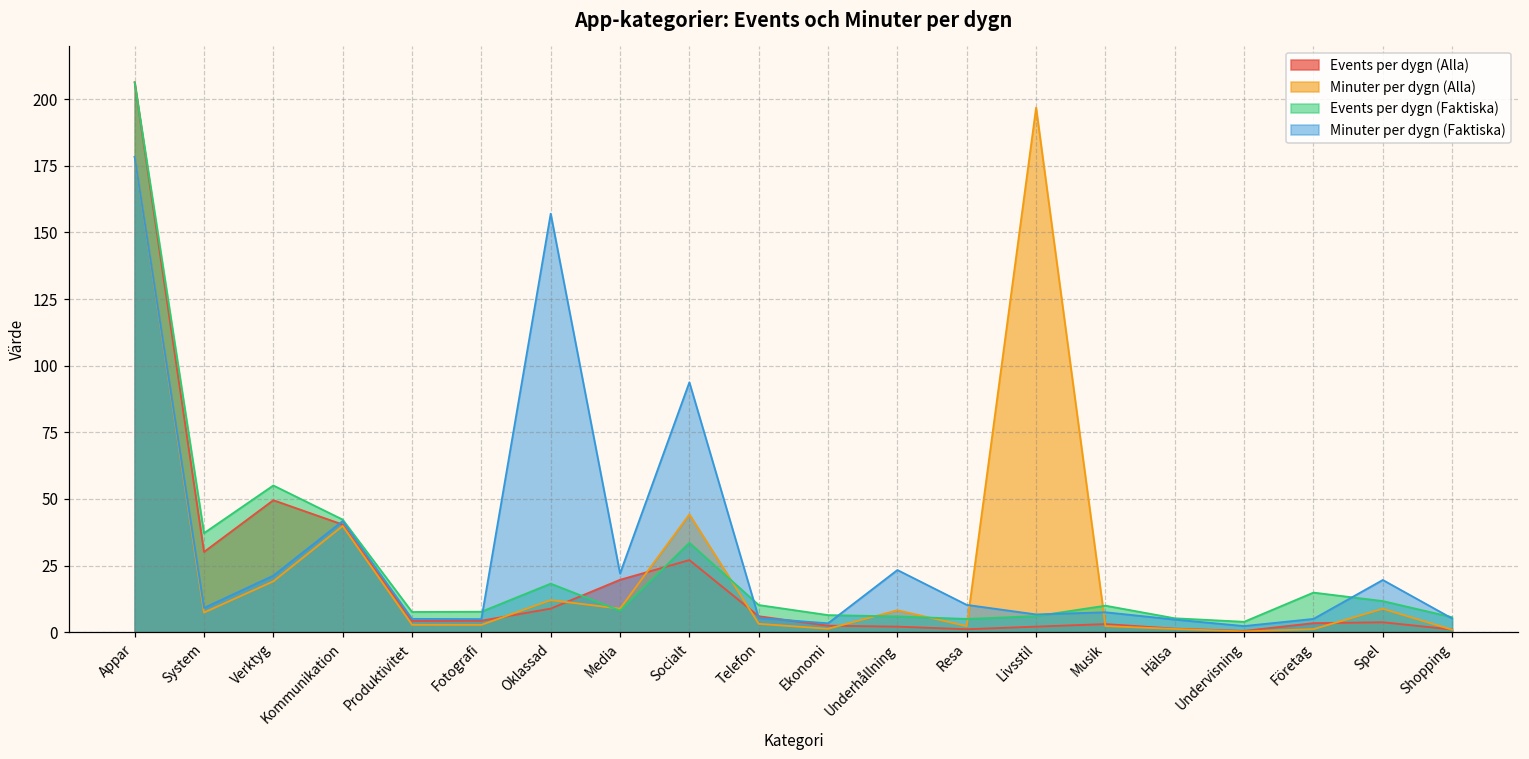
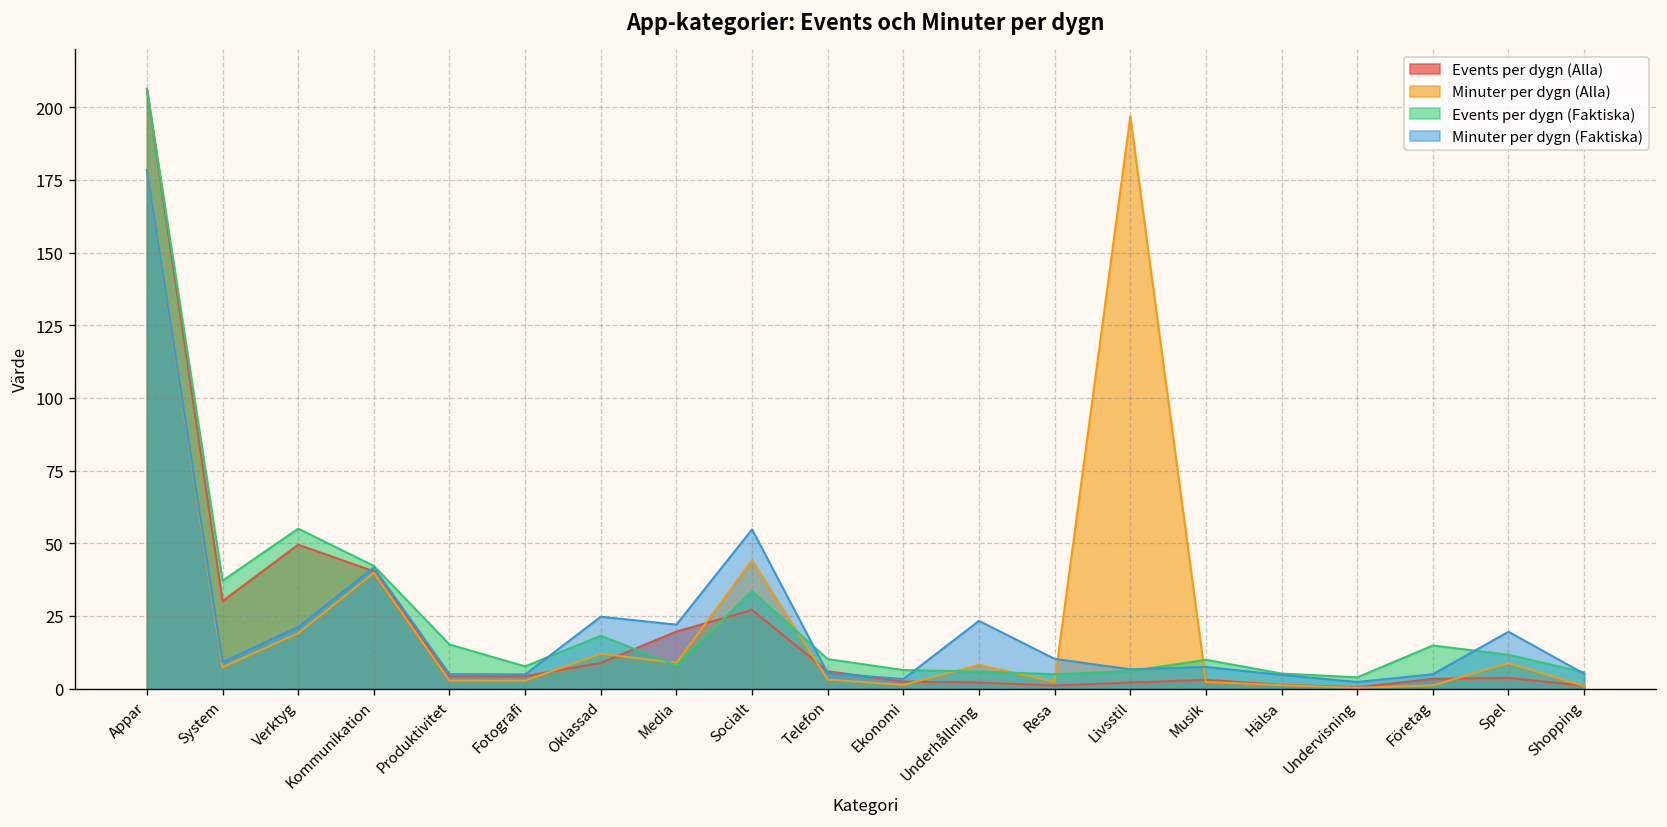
Events per dygn (Faktiska), Produktivitet: 8 -> 15
Minuter per dygn (Faktiska), Oklassad: 157 -> 25
Minuter per dygn (Faktiska), Socialt: 94 -> 55
